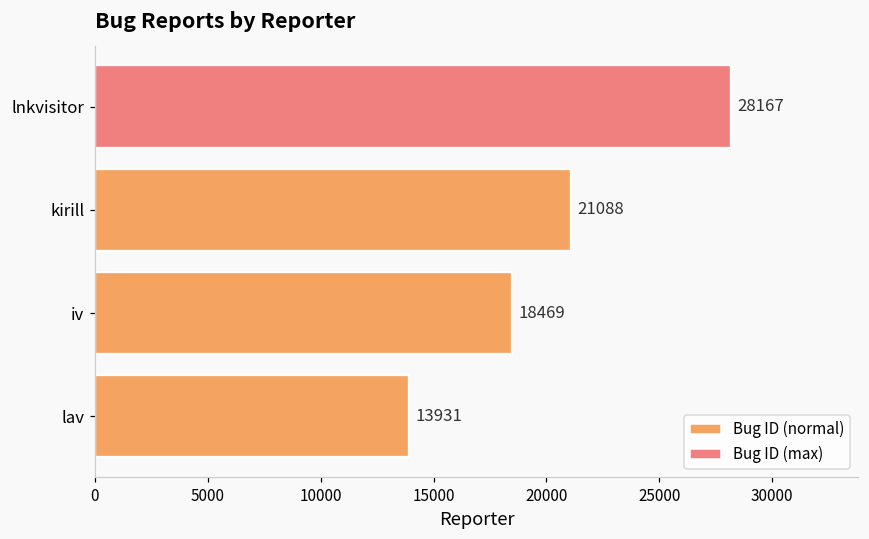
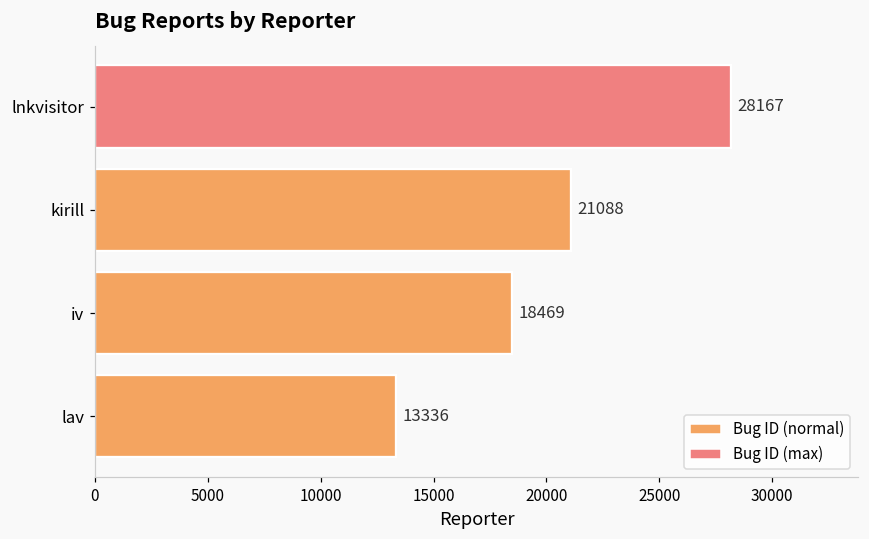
lav: 13931 -> 13336
